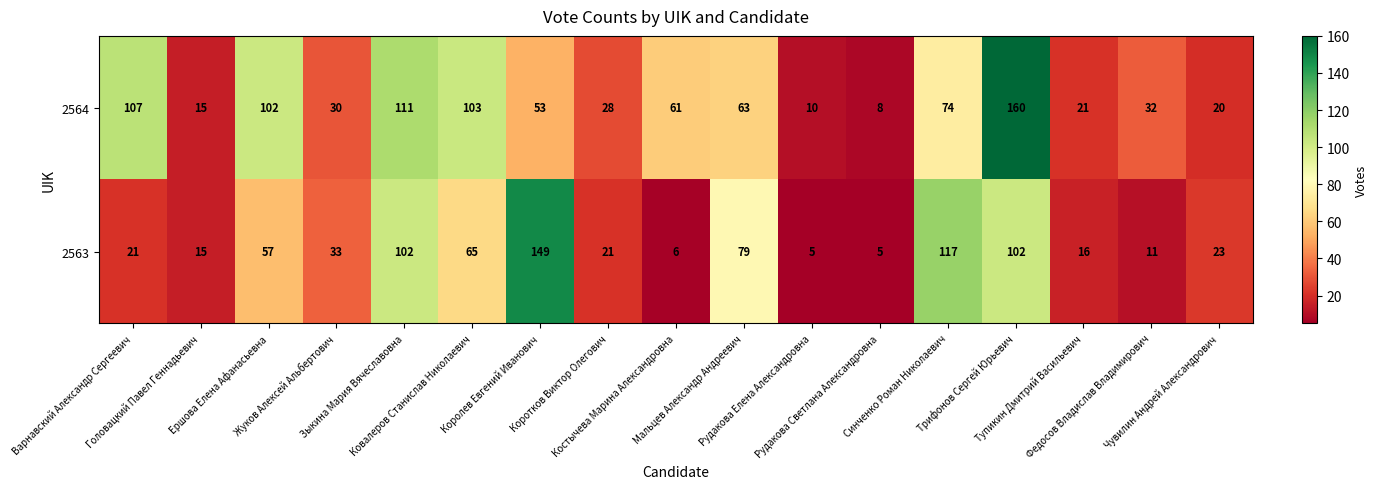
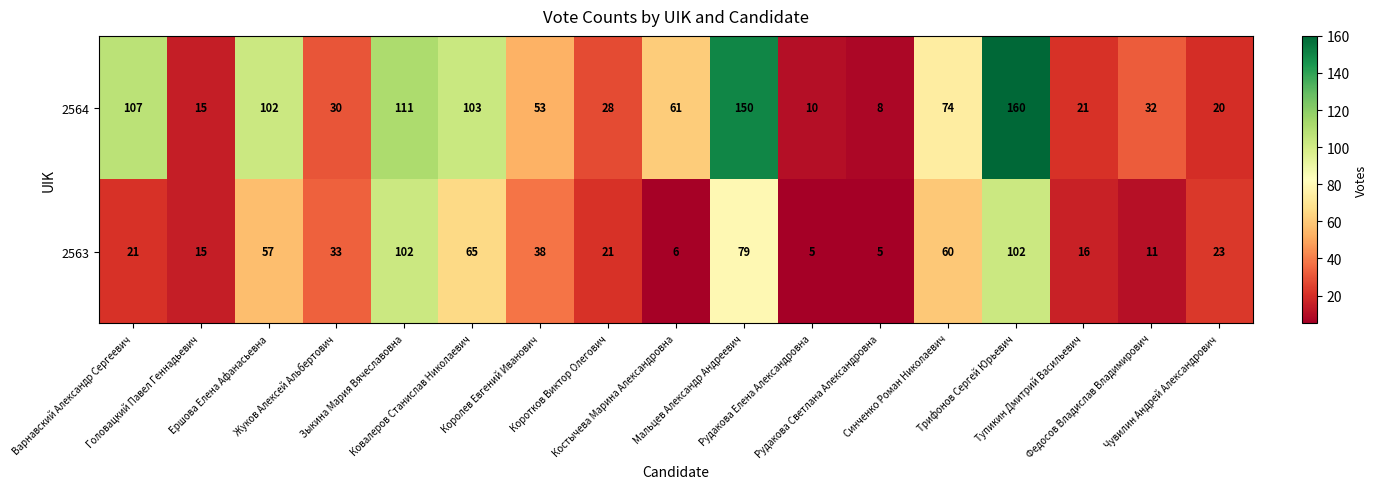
2564, Мальцев Александр Андреевич: 63 -> 150
2563, Королев Евгений Иванович: 149 -> 38
2563, Синченко Роман Николаевич: 117 -> 60
